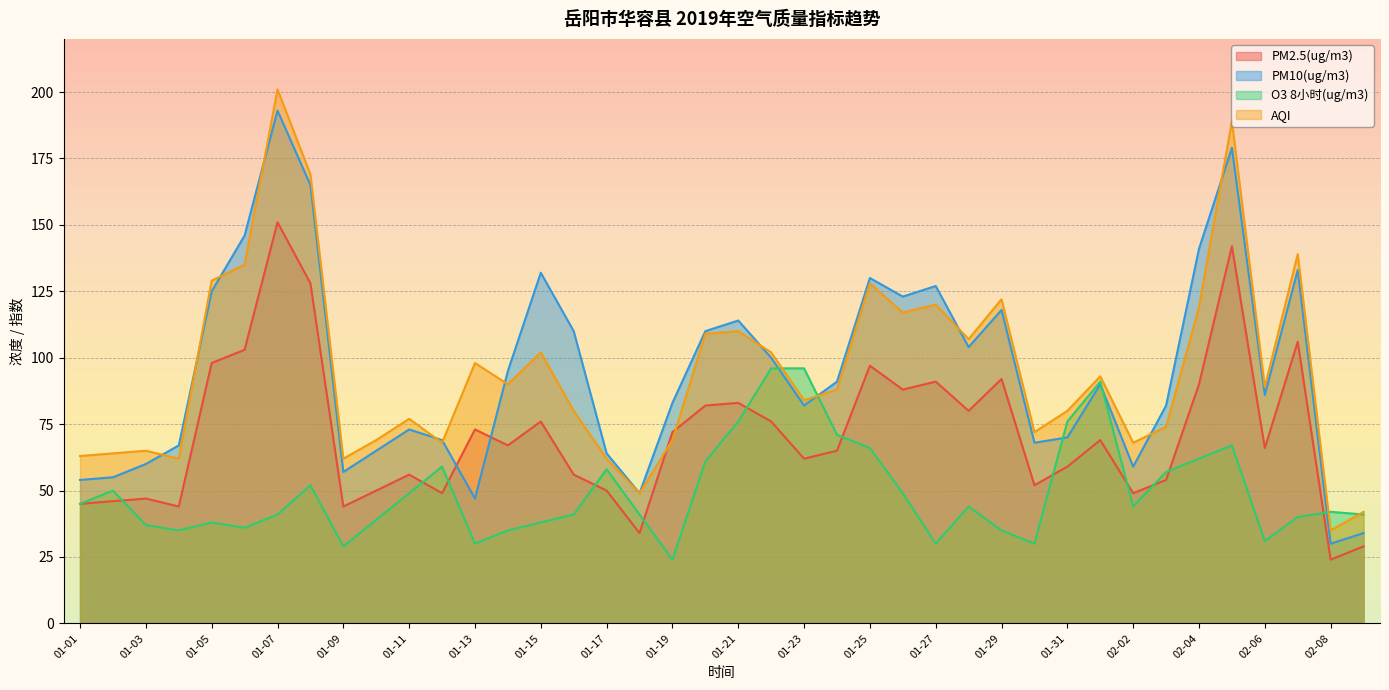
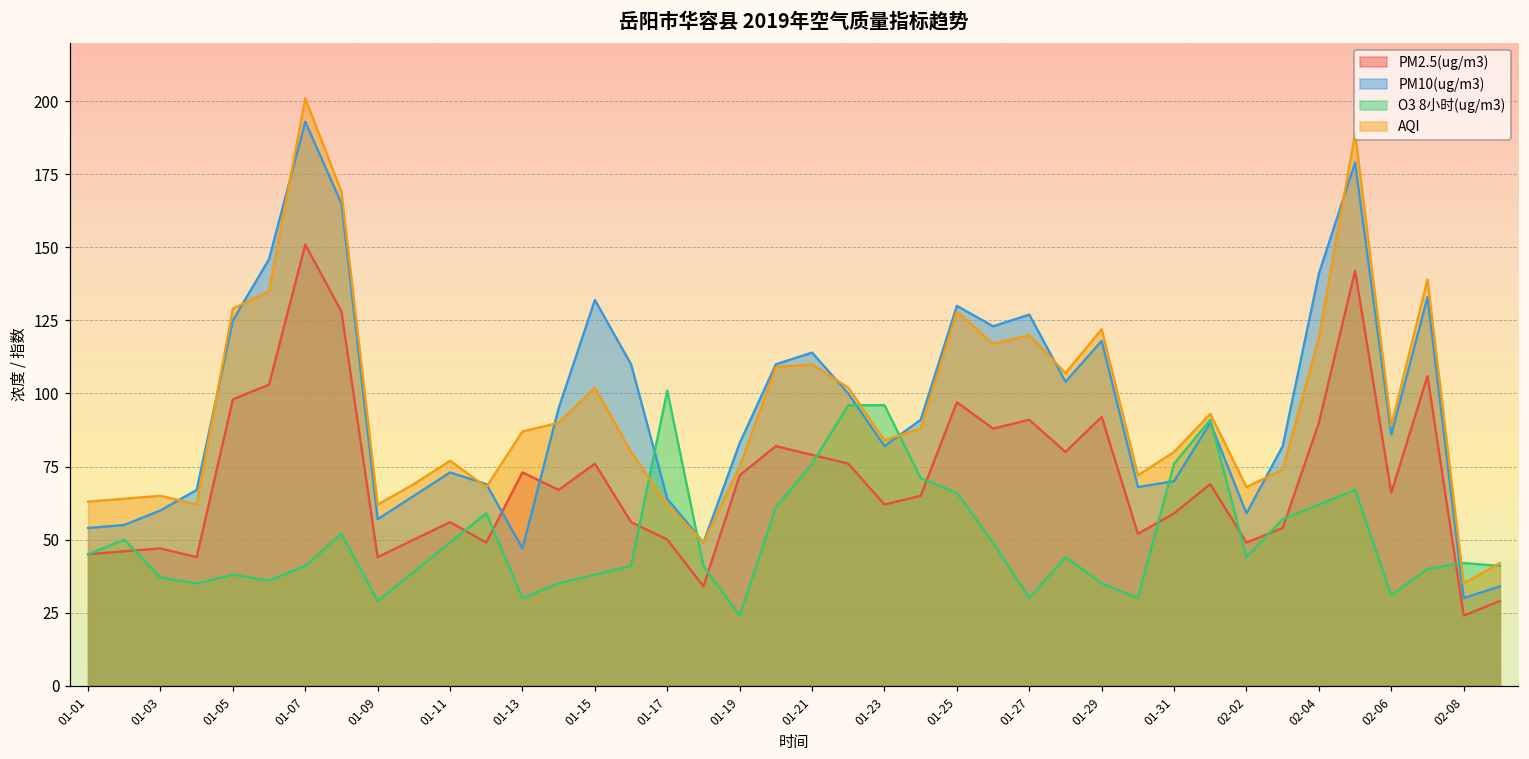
AQI, 01-13: 98 -> 87
O3 8小时(ug/m3), 01-17: 58 -> 101
AQI, 01-19: 69 -> 75
PM2.5(ug/m3), 01-21: 83 -> 79
